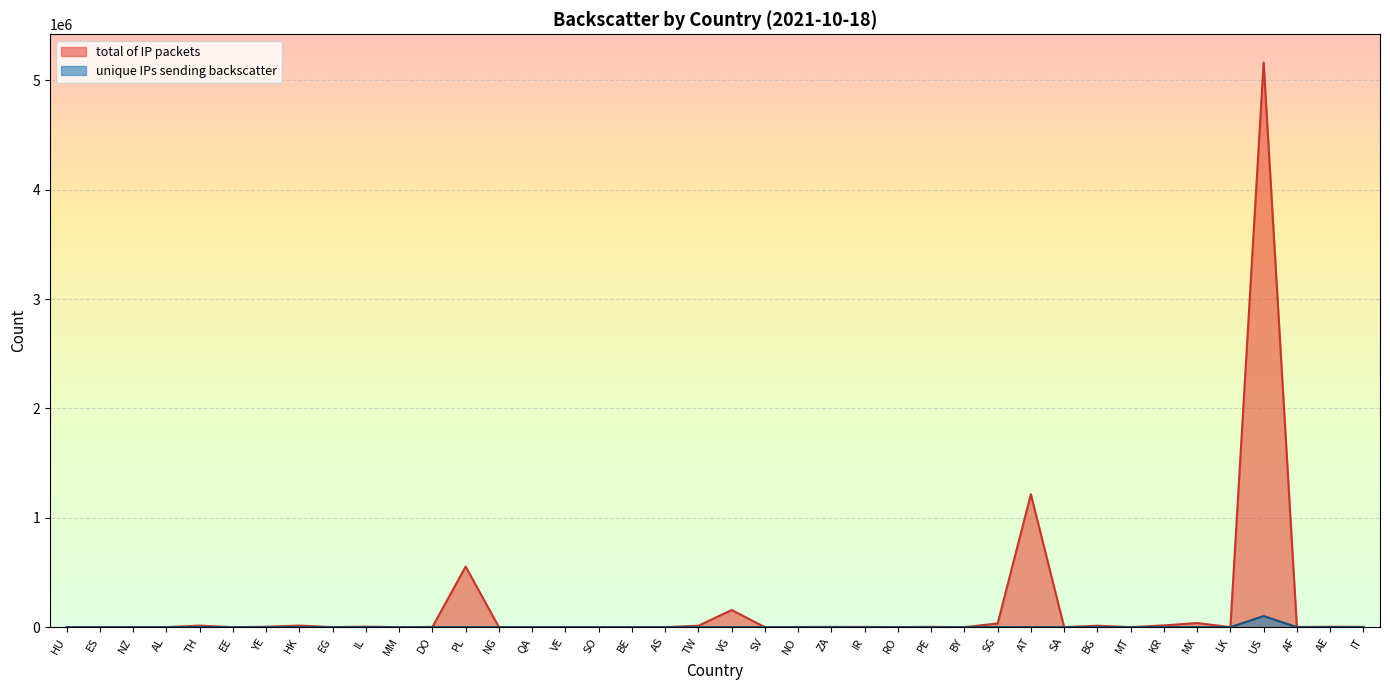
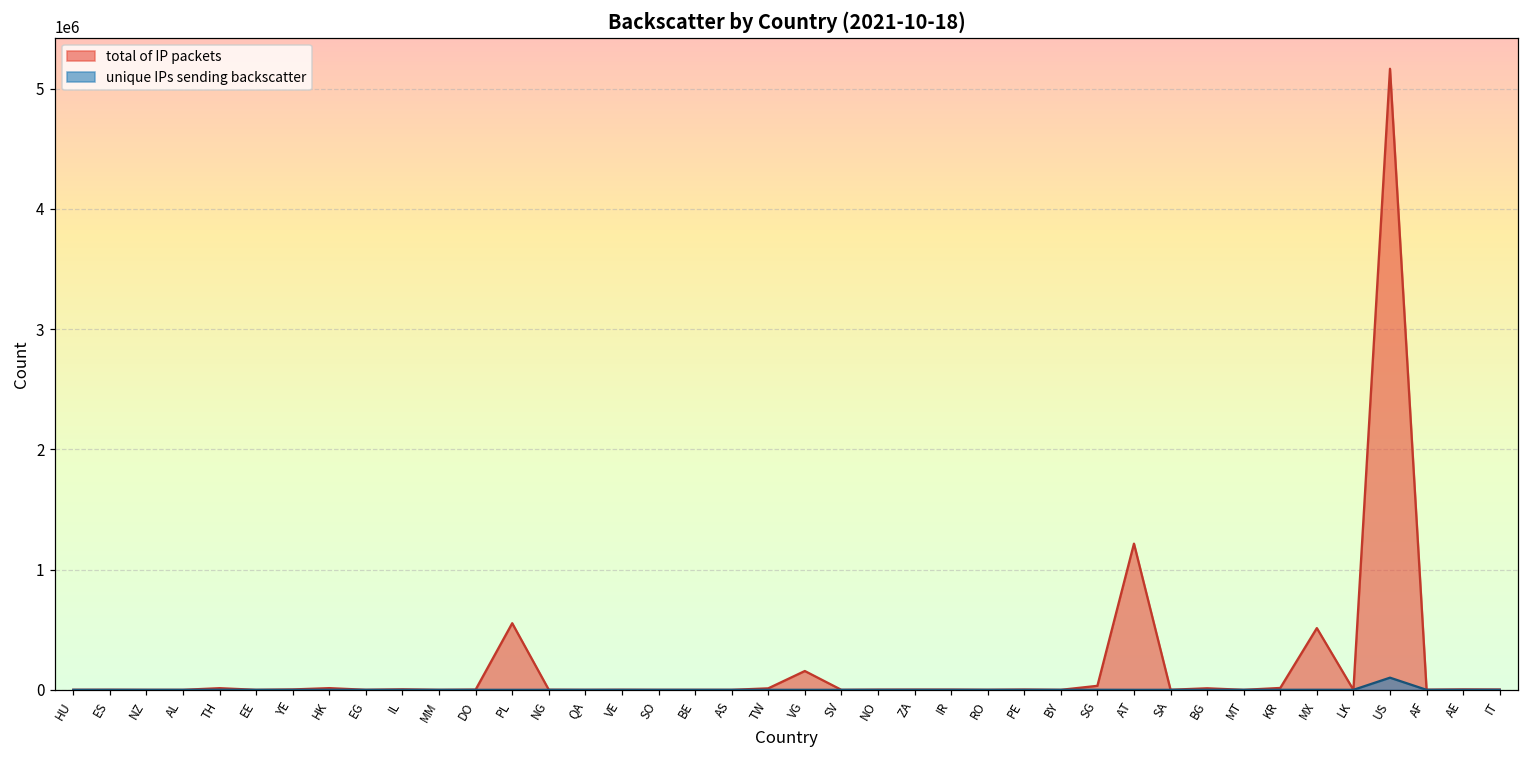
total of IP packets, MX: 40000 -> 510000
